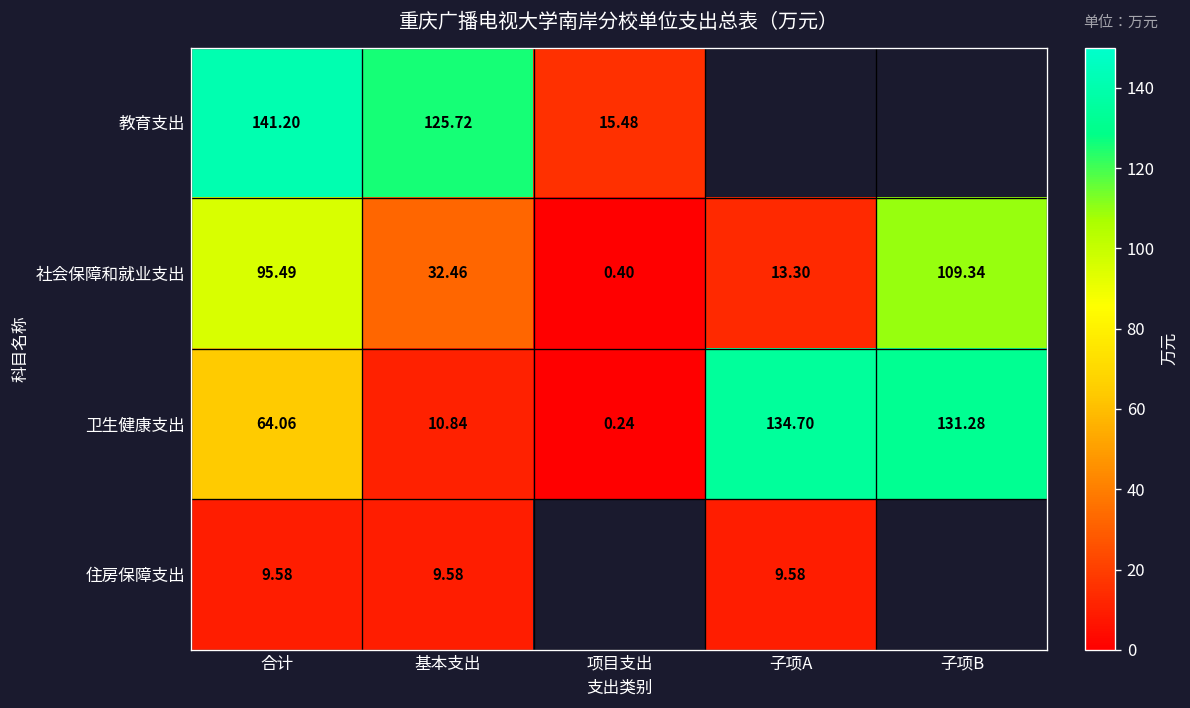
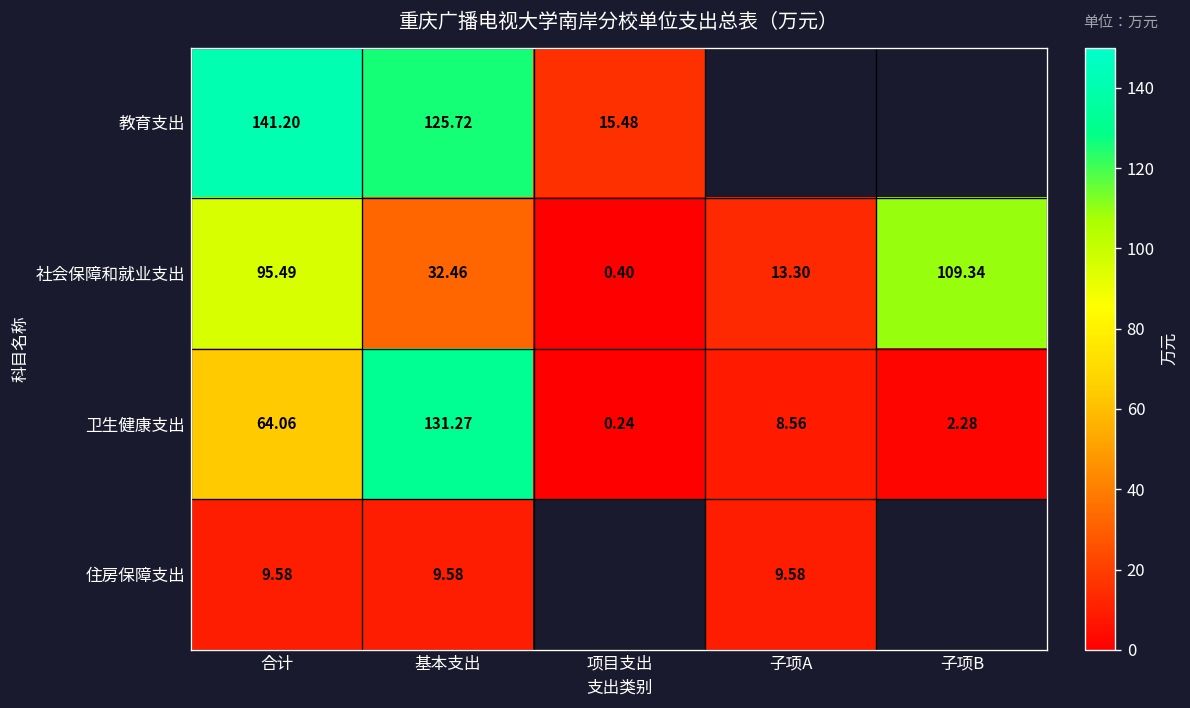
卫生健康支出, 基本支出: 10.84 -> 131.27
卫生健康支出, 子项A: 134.70 -> 8.56
卫生健康支出, 子项B: 131.28 -> 2.28
